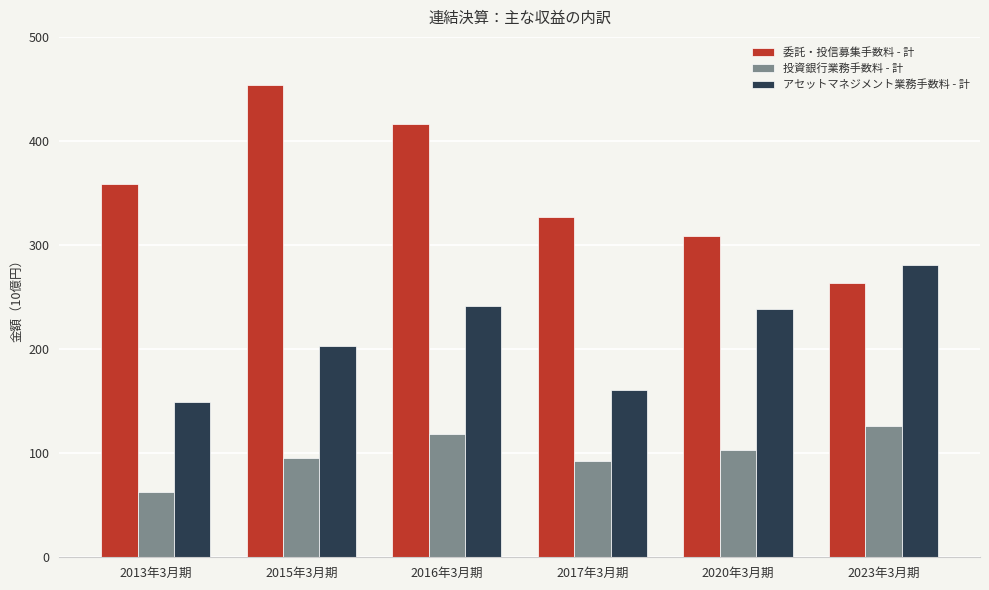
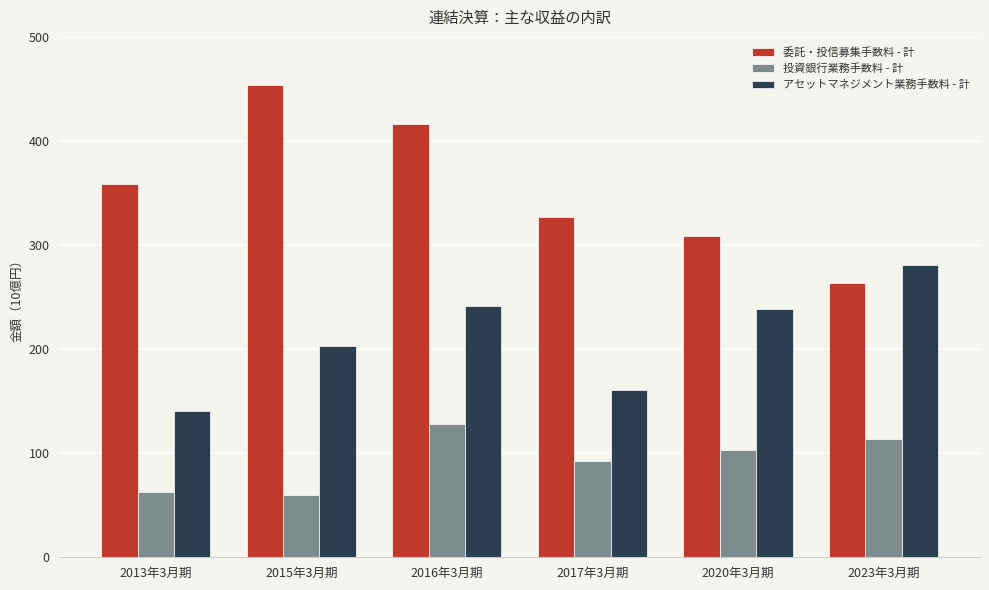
アセットマネジメント業務手数料 - 計, 2013年3月期: 149 -> 141
投資銀行業務手数料 - 計, 2015年3月期: 95 -> 60
投資銀行業務手数料 - 計, 2016年3月期: 118 -> 128
投資銀行業務手数料 - 計, 2023年3月期: 126 -> 113
